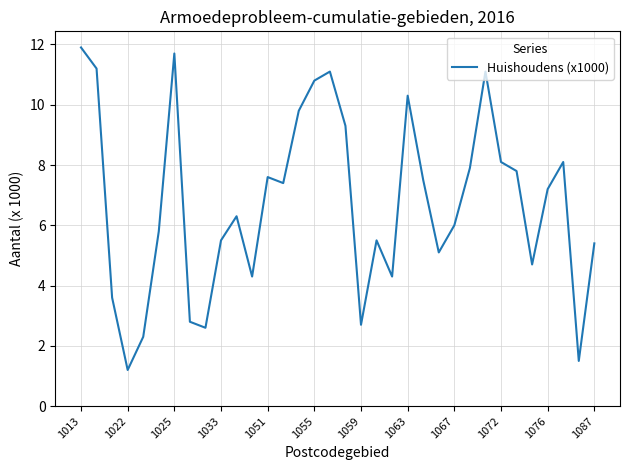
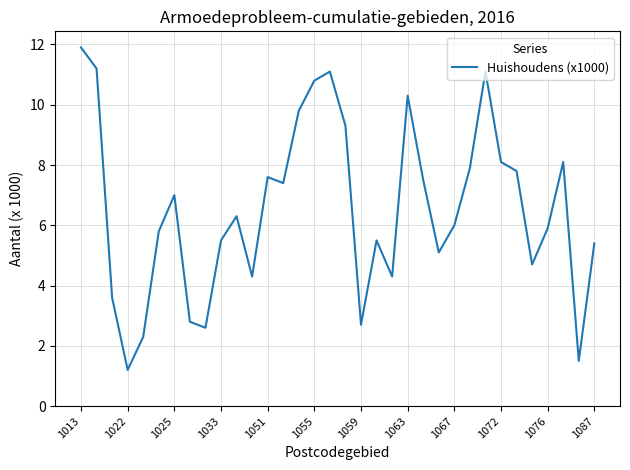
1025: 11.7 -> 7.0
1076: 7.2 -> 5.9
